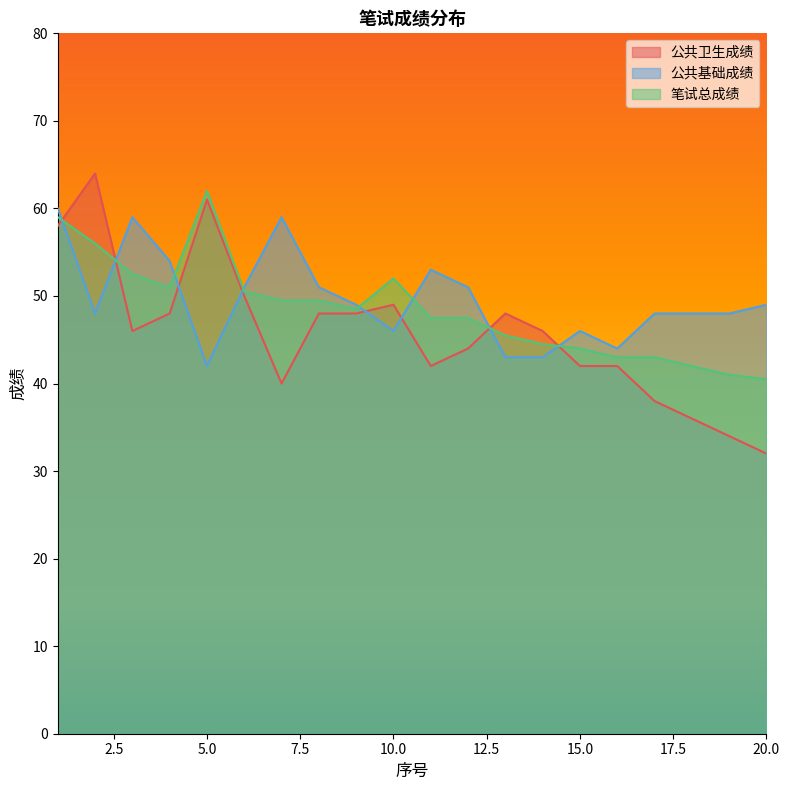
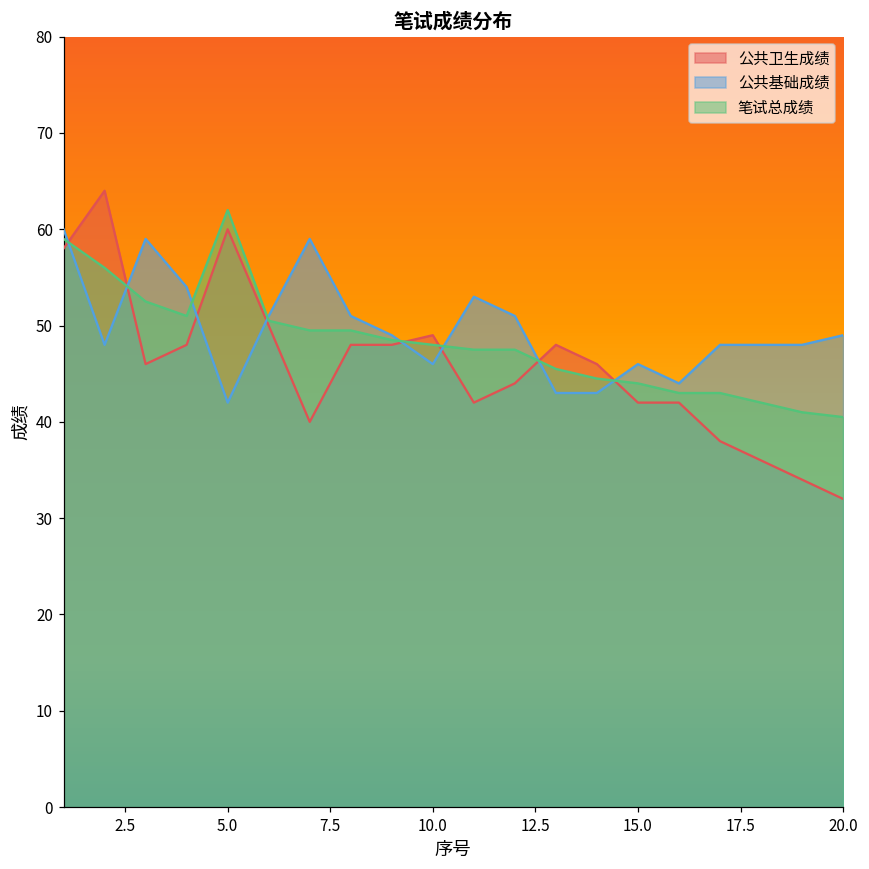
公共卫生成绩, 5.0: 61 -> 60
笔试总成绩, 10.0: 52 -> 48
